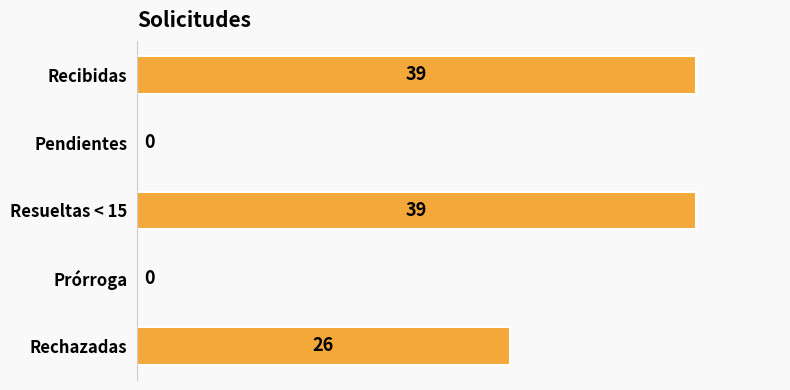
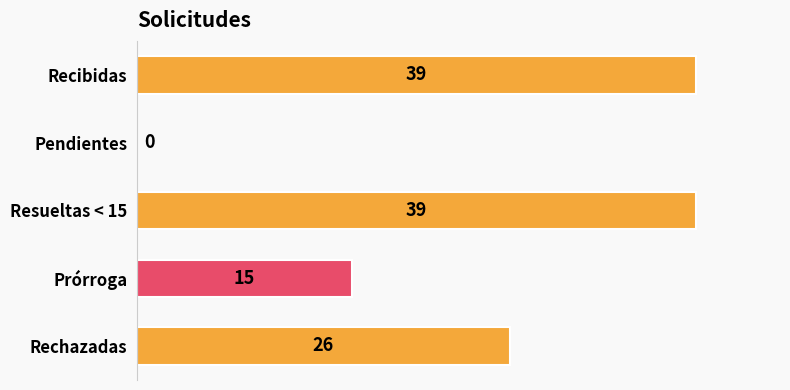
Prórroga: 0 -> 15
